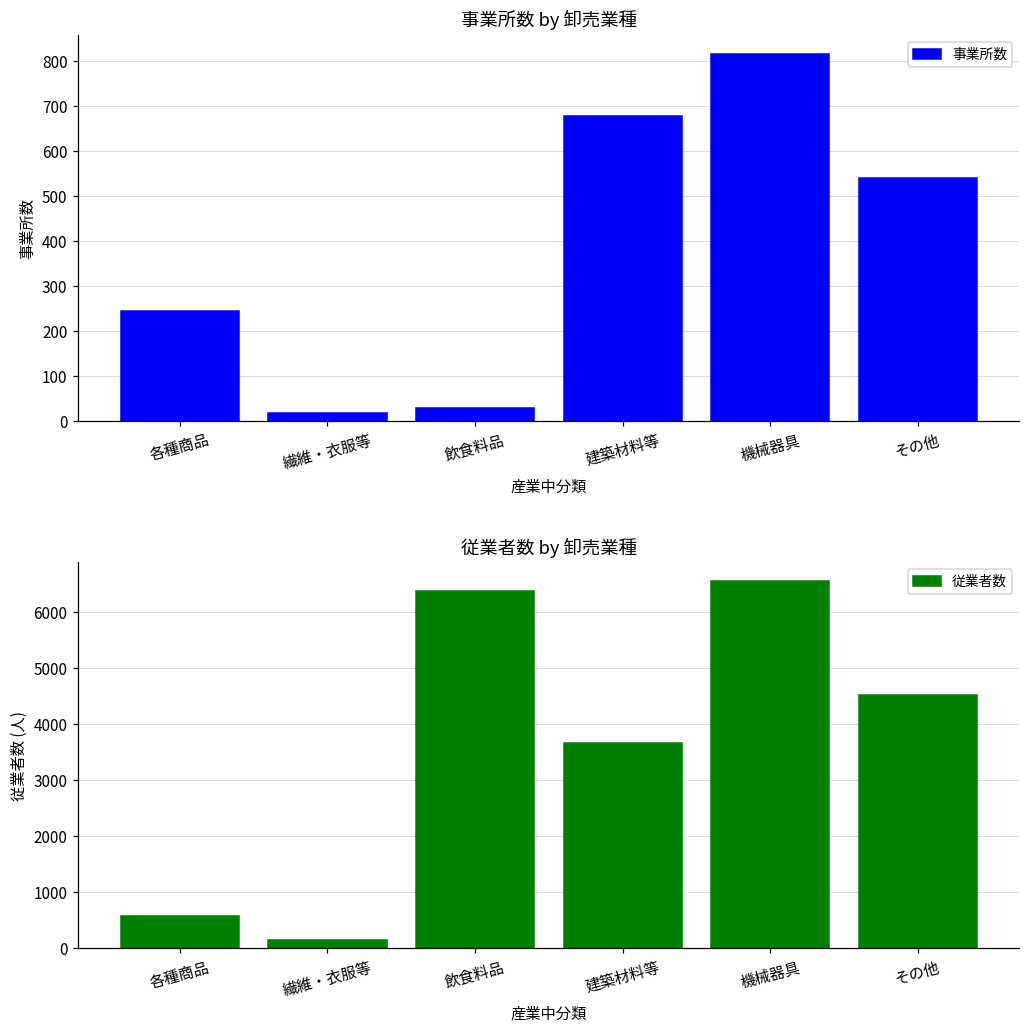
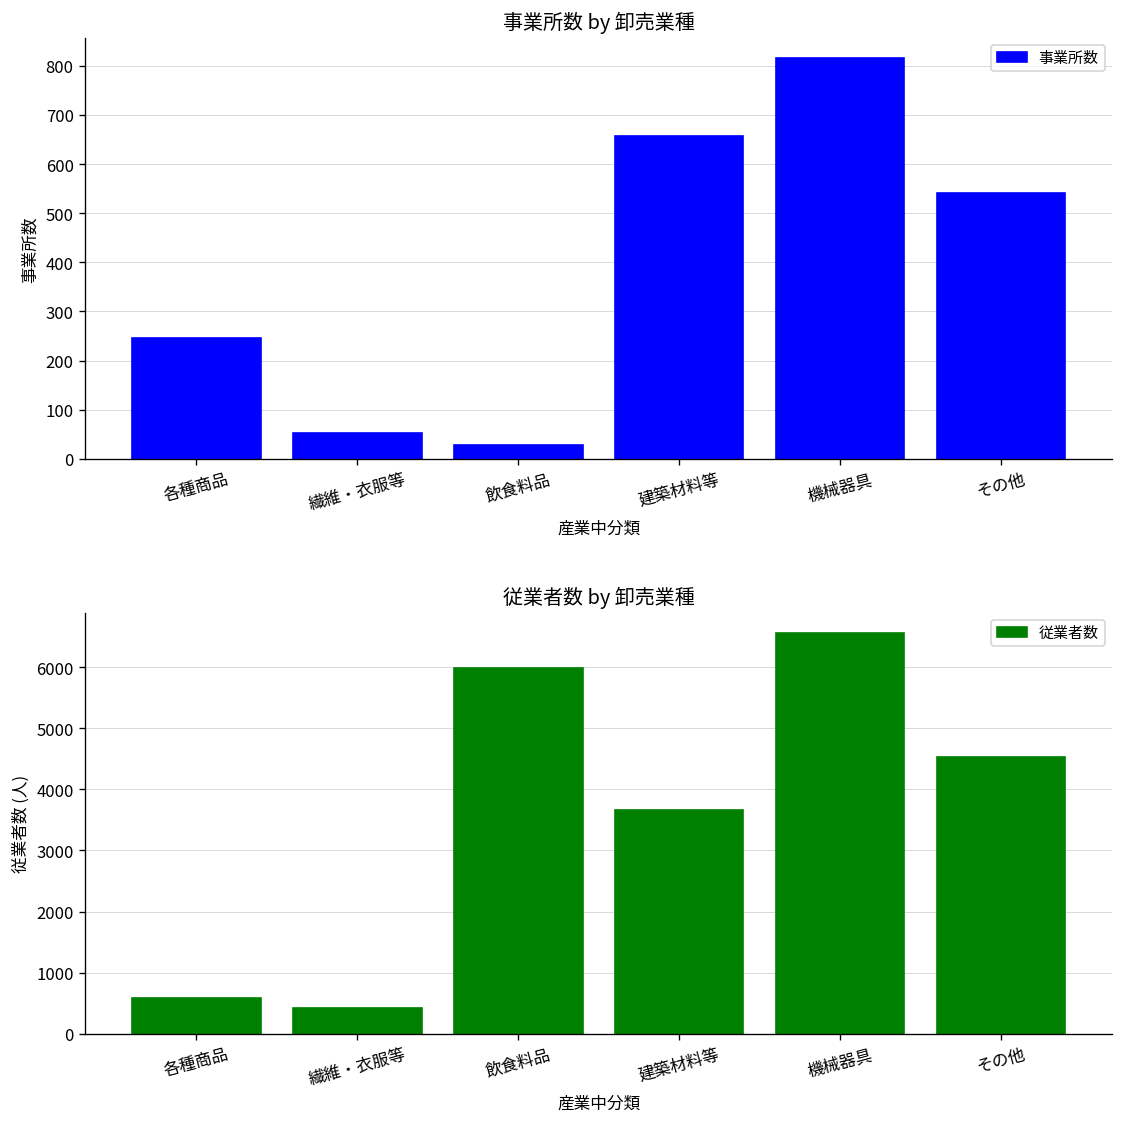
事業所数 by 卸売業種, 繊維・衣服等: 20 -> 50
事業所数 by 卸売業種, 建築材料等: 680 -> 660
従業者数 by 卸売業種, 繊維・衣服等: 200 -> 400
従業者数 by 卸売業種, 飲食料品: 6400 -> 6000
